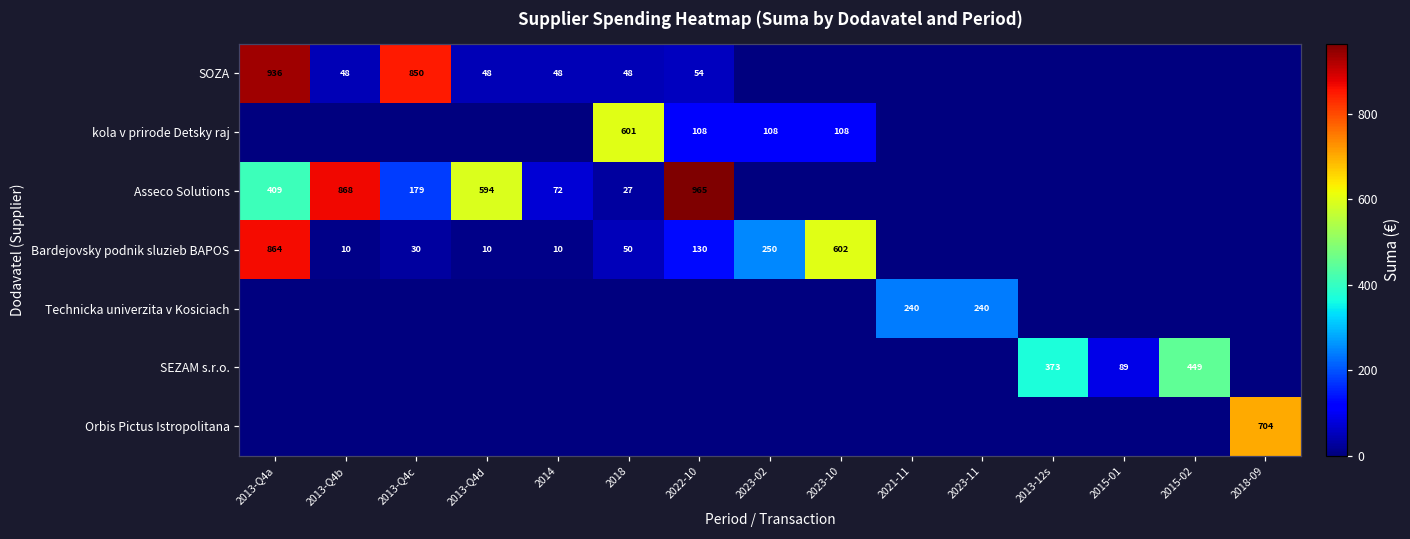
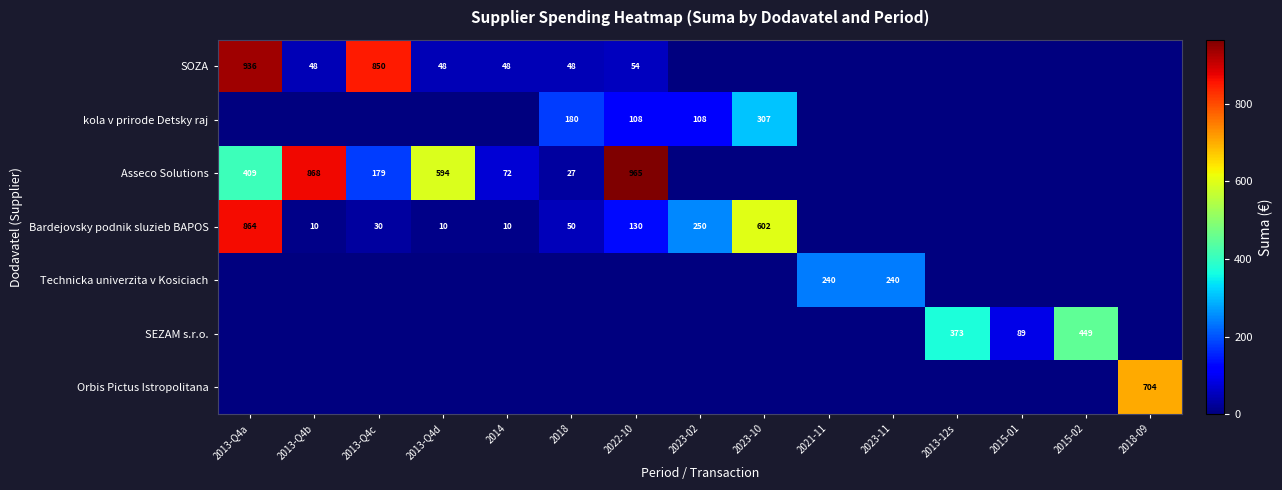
kola v prirode Detsky raj, 2018: 601 -> 180
kola v prirode Detsky raj, 2023-10: 108 -> 307
